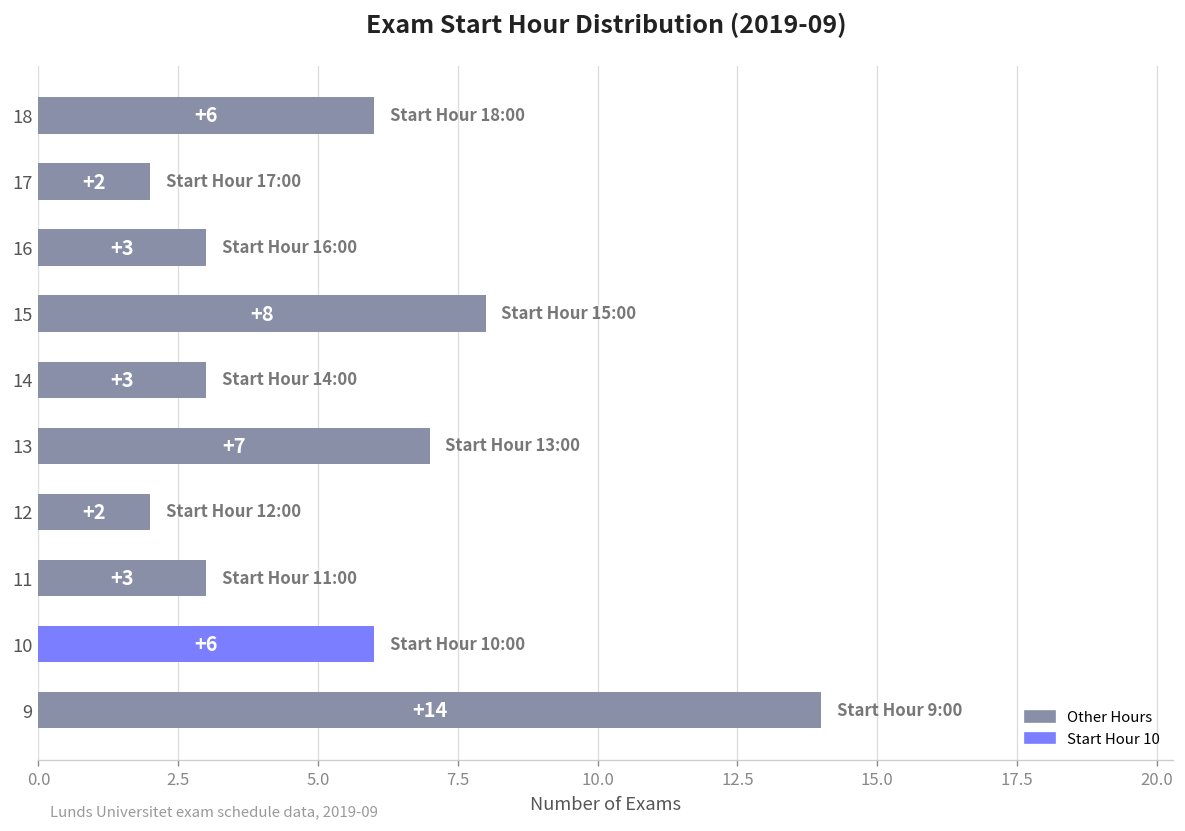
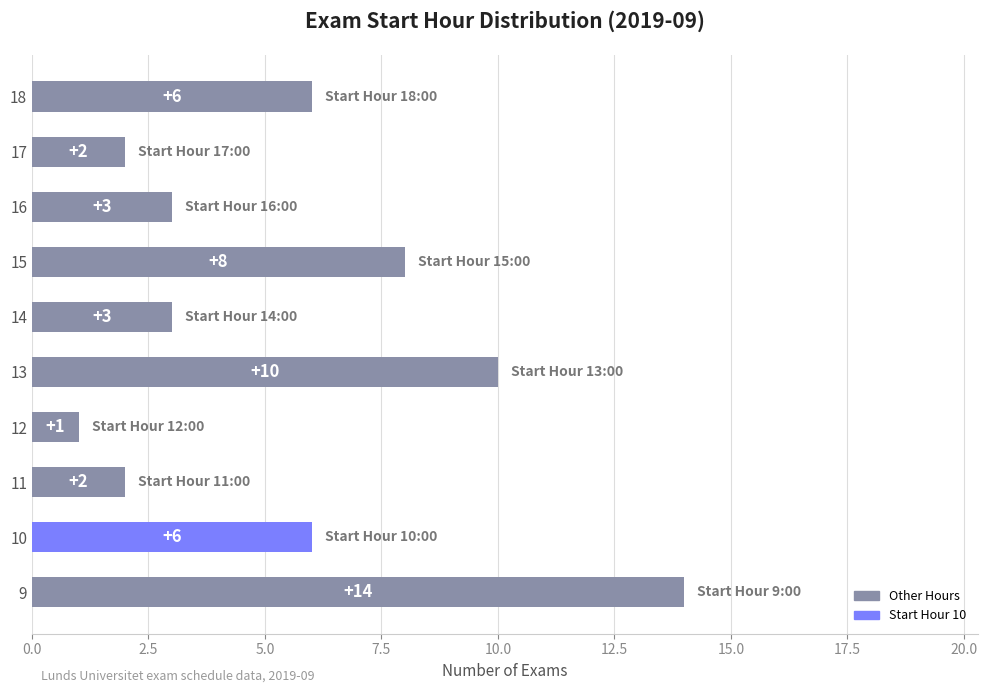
13: +7 -> +10
12: +2 -> +1
11: +3 -> +2
